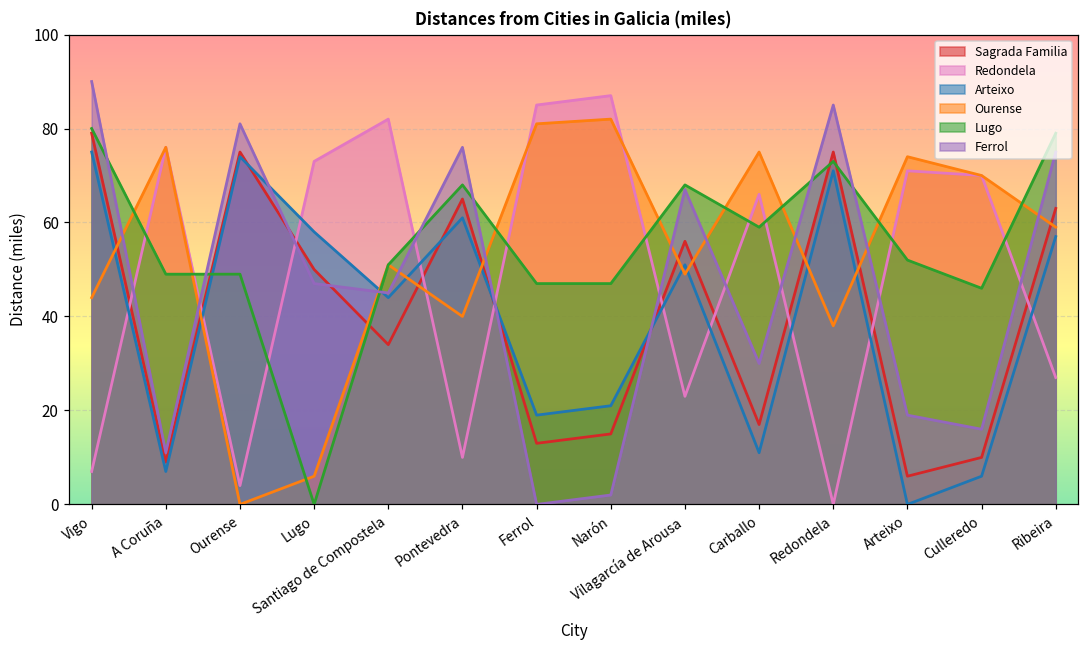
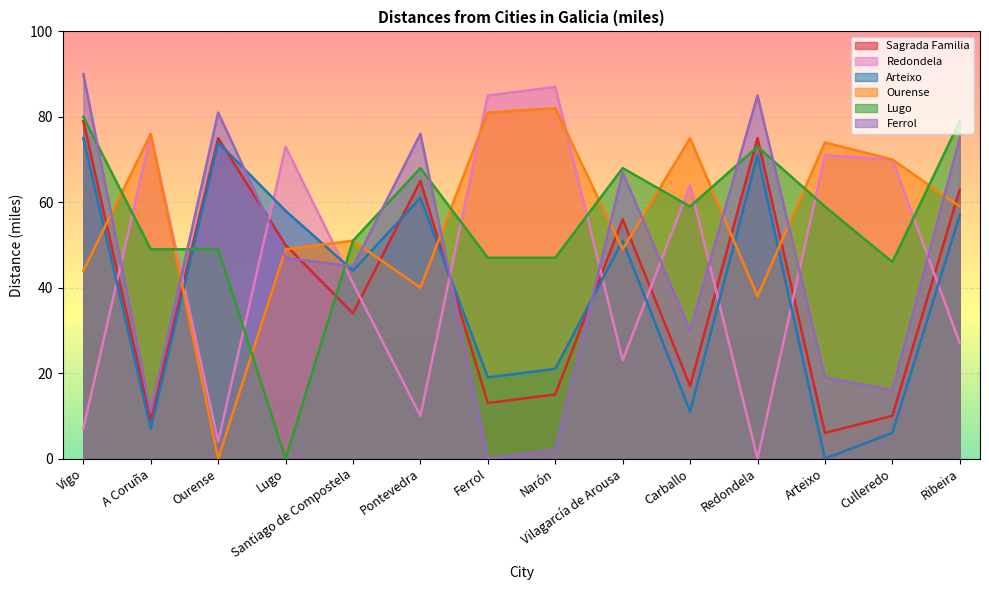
Ourense, Lugo: 6 -> 49
Redondela, Santiago de Compostela: 82 -> 41
Redondela, Carballo: 66 -> 64
Lugo, Arteixo: 52 -> 59
